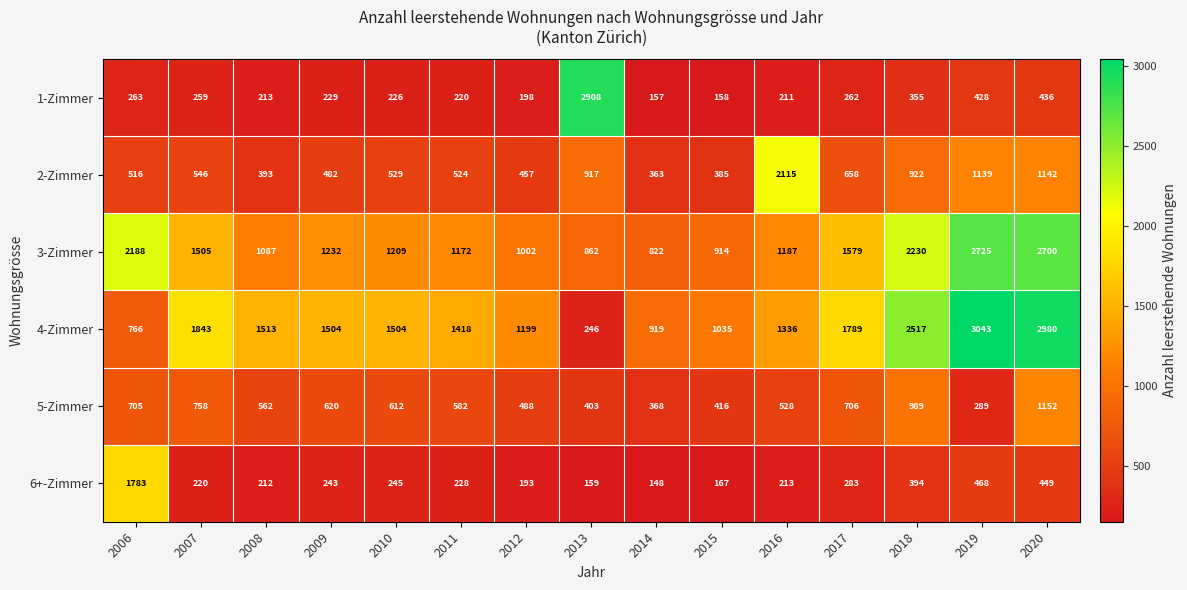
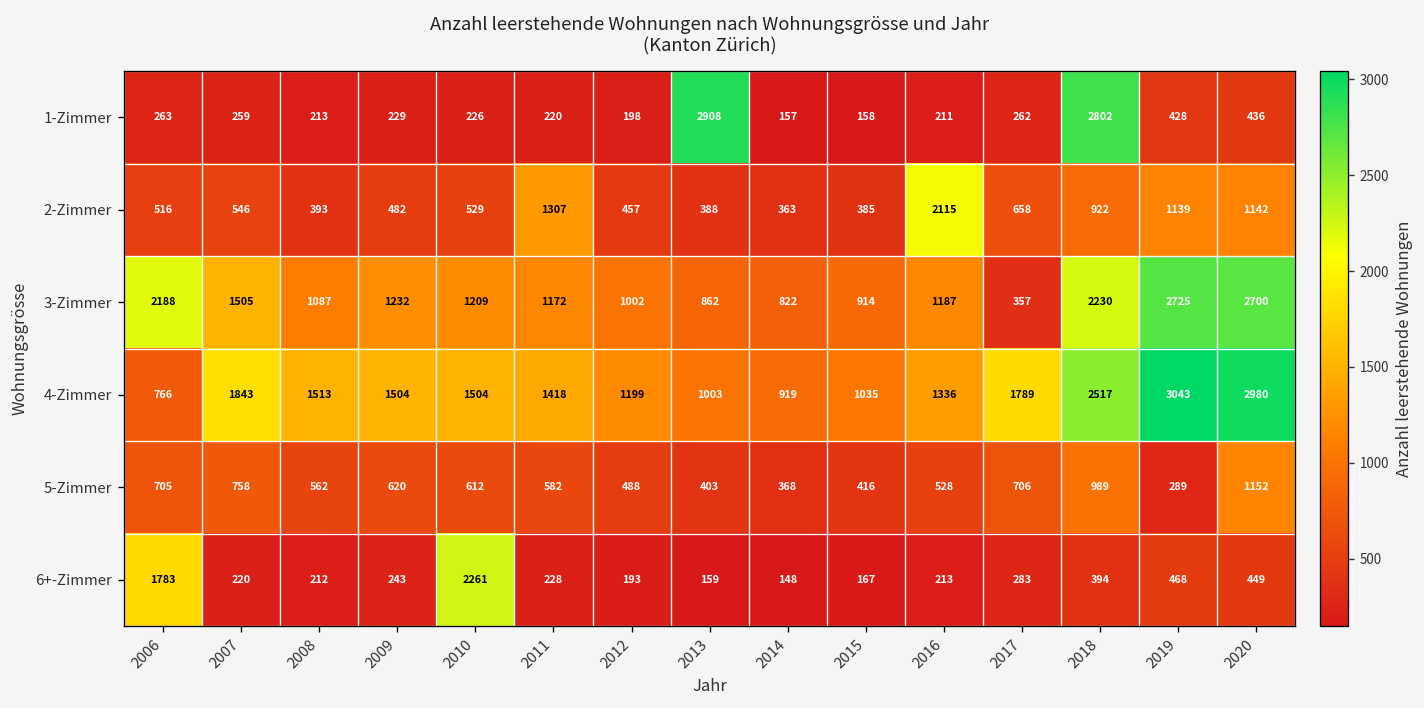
1-Zimmer, 2018: 355 -> 2802
2-Zimmer, 2011: 524 -> 1307
2-Zimmer, 2013: 917 -> 388
3-Zimmer, 2017: 1579 -> 357
4-Zimmer, 2013: 246 -> 1003
6+-Zimmer, 2010: 245 -> 2261
